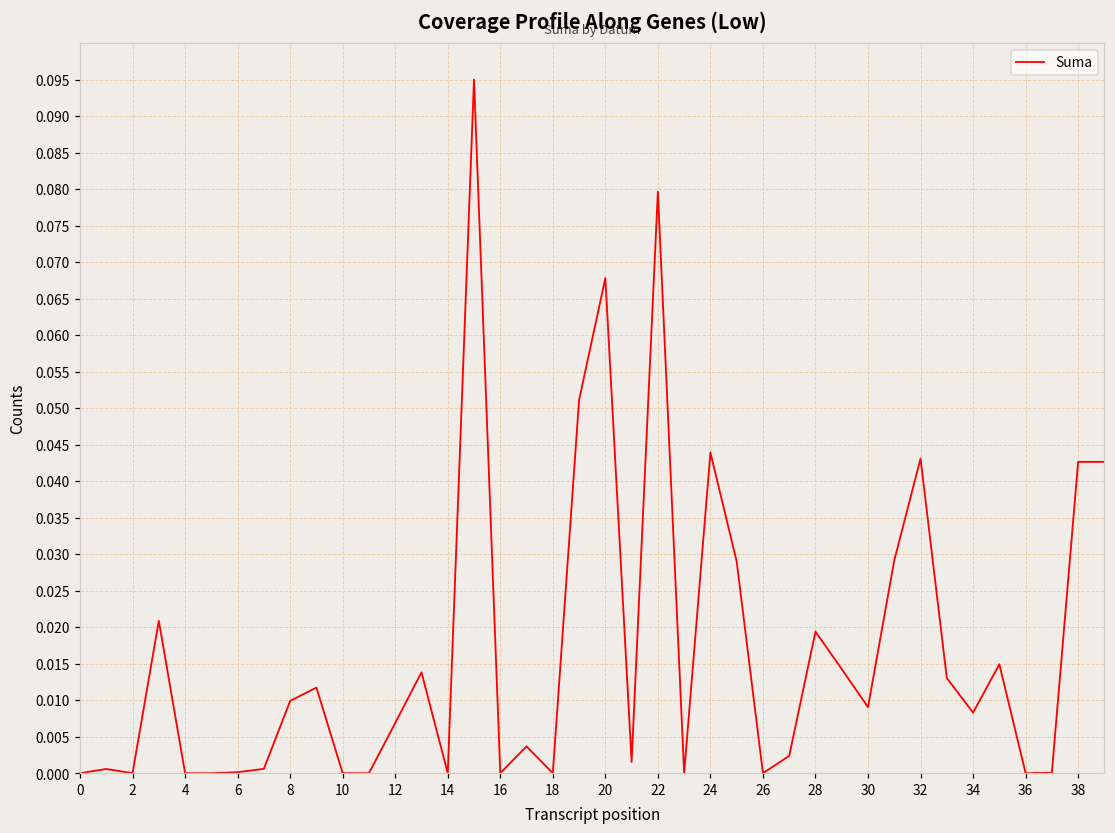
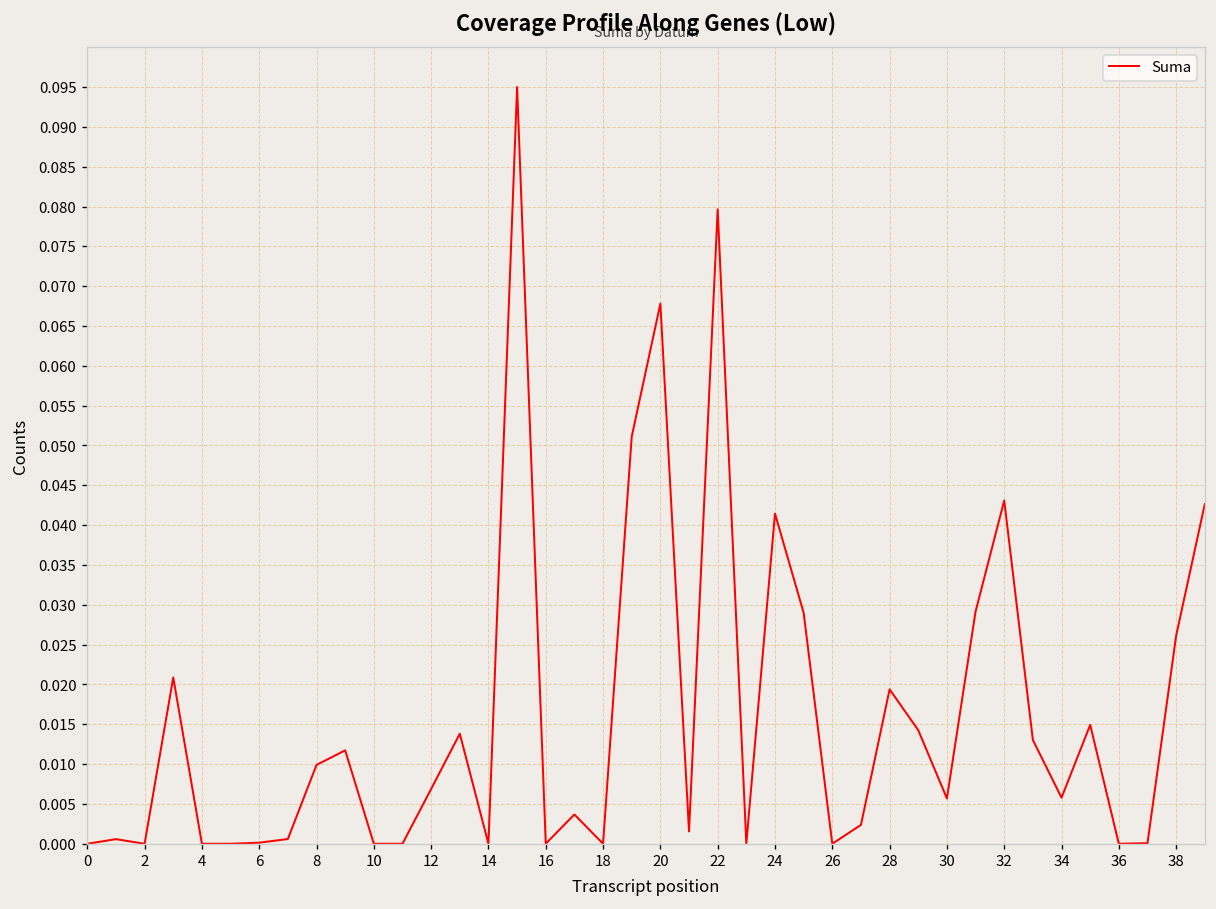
24: 0.044 -> 0.041
30: 0.009 -> 0.006
34: 0.008 -> 0.006
38: 0.043 -> 0.026
